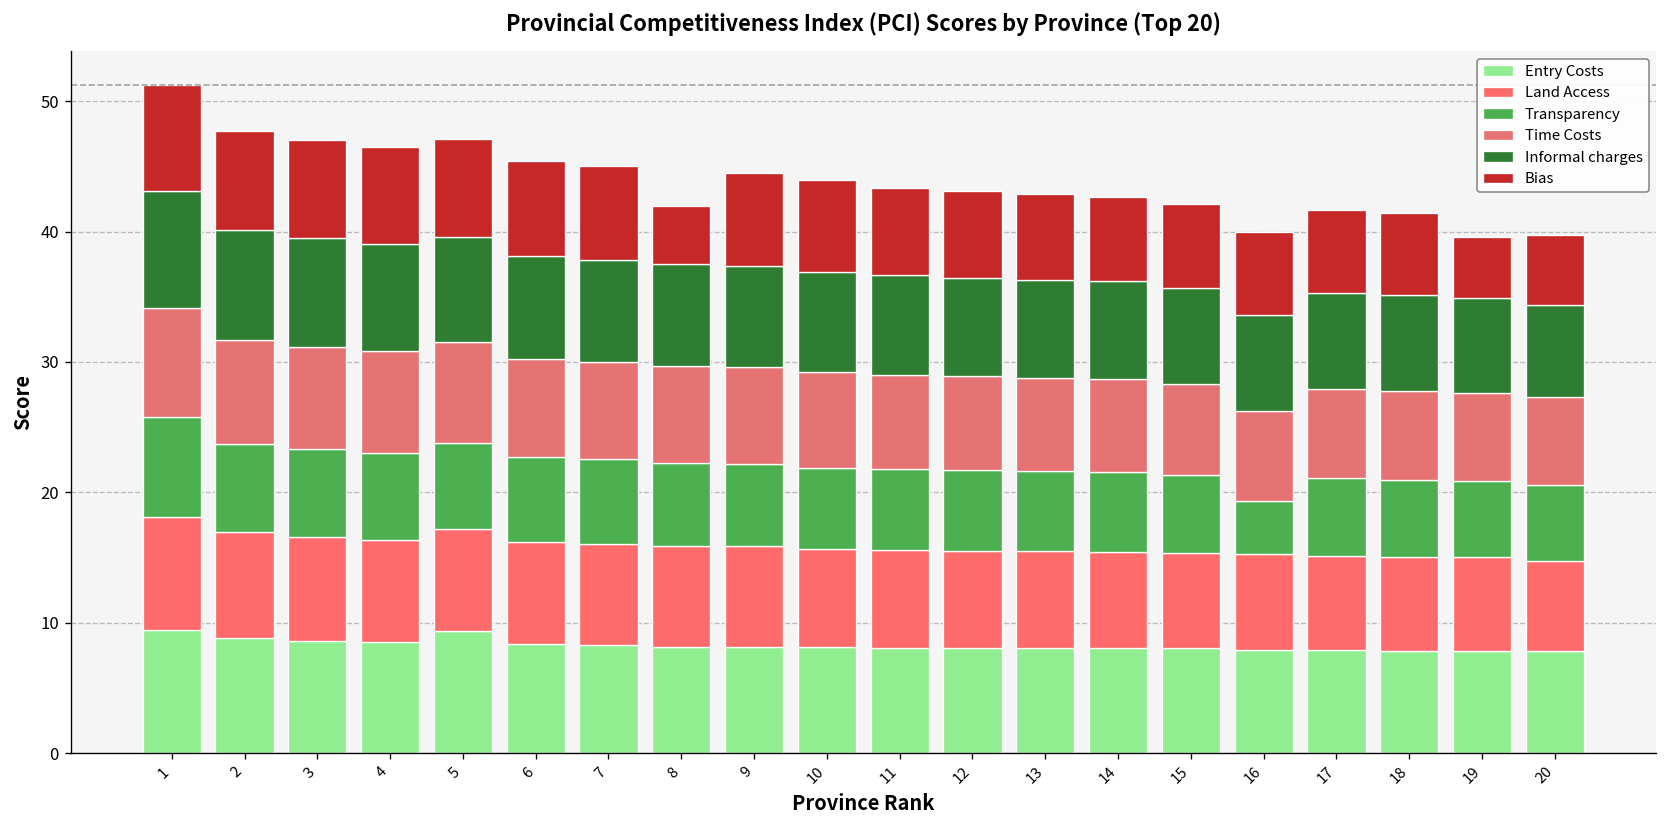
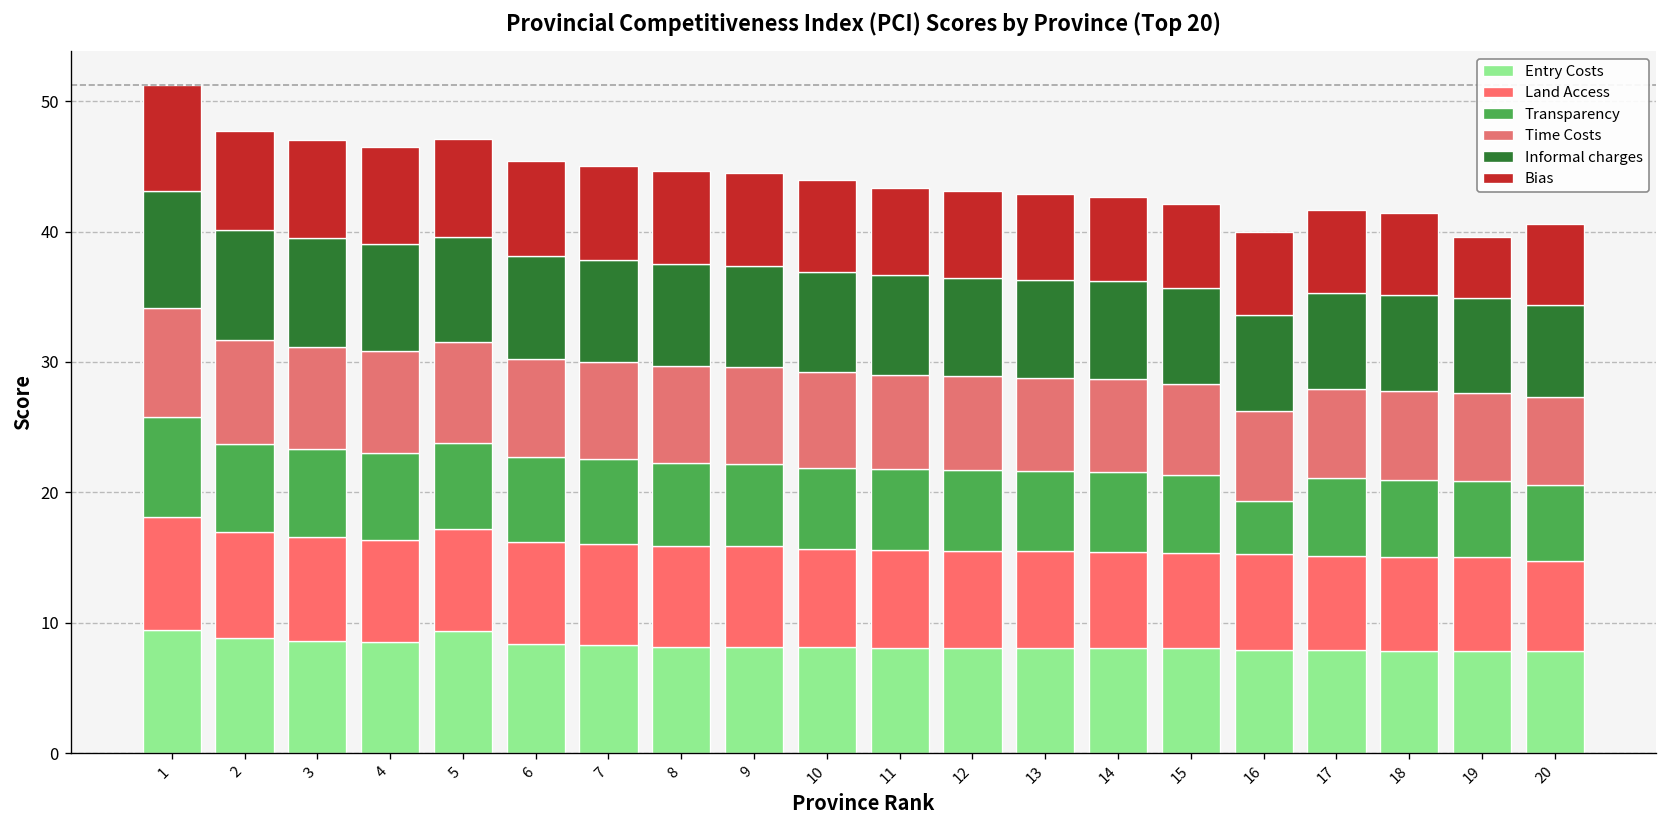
Bias, 8: 4.5 -> 7.1
Bias, 20: 5.4 -> 6.3
